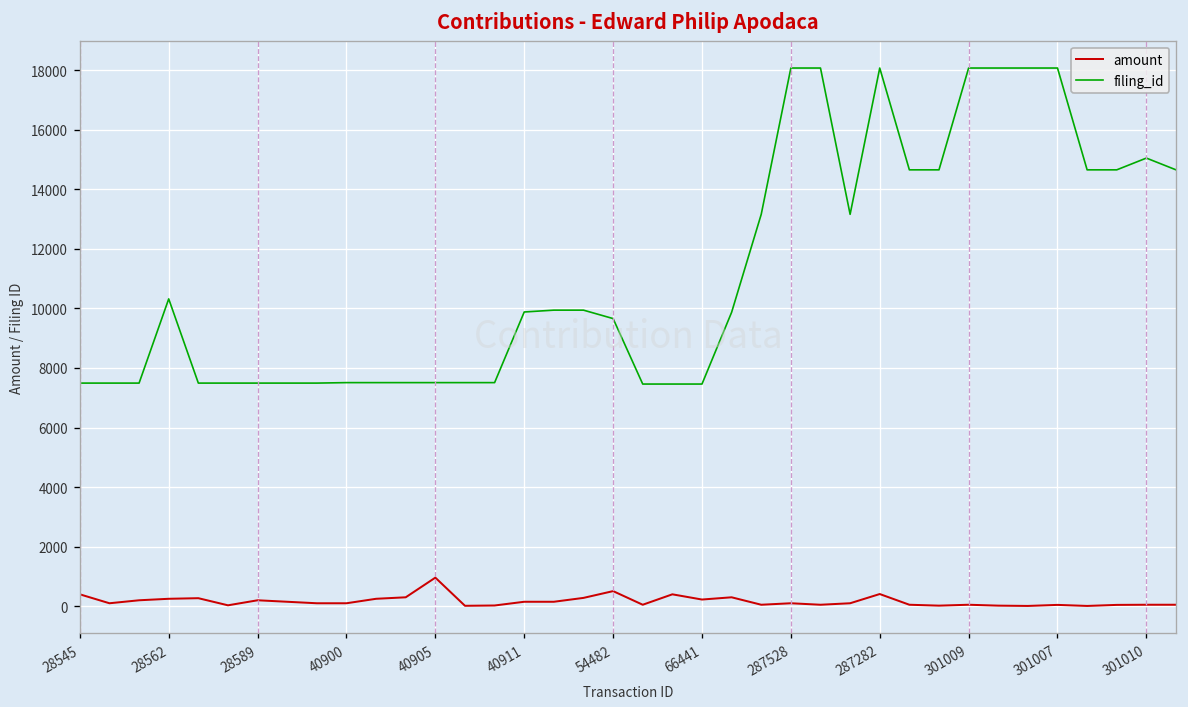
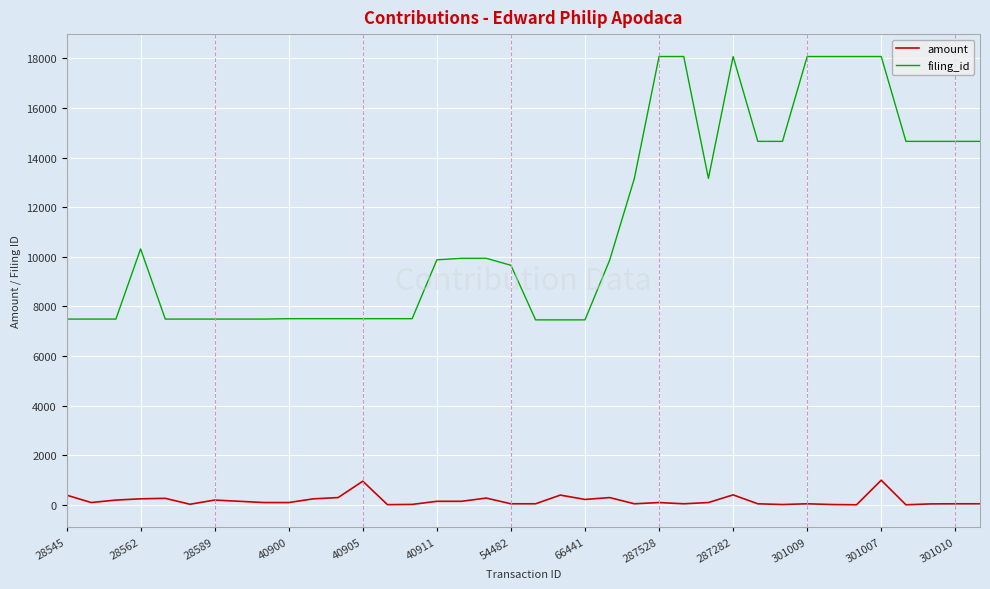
amount, 54482: 500 -> 100
amount, 301007: 0 -> 1000
filing_id, 301010: 15000 -> 14700
